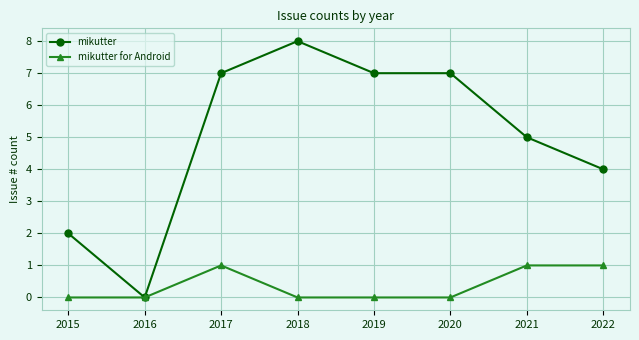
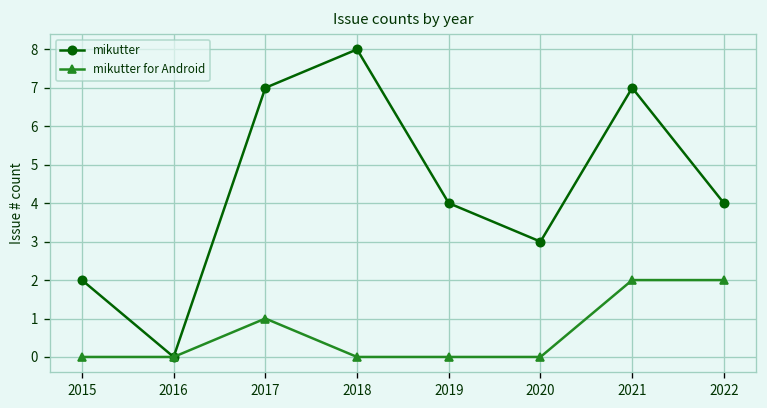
mikutter, 2019: 7 -> 4
mikutter, 2020: 7 -> 3
mikutter, 2021: 5 -> 7
mikutter for Android, 2021: 1 -> 2
mikutter for Android, 2022: 1 -> 2
